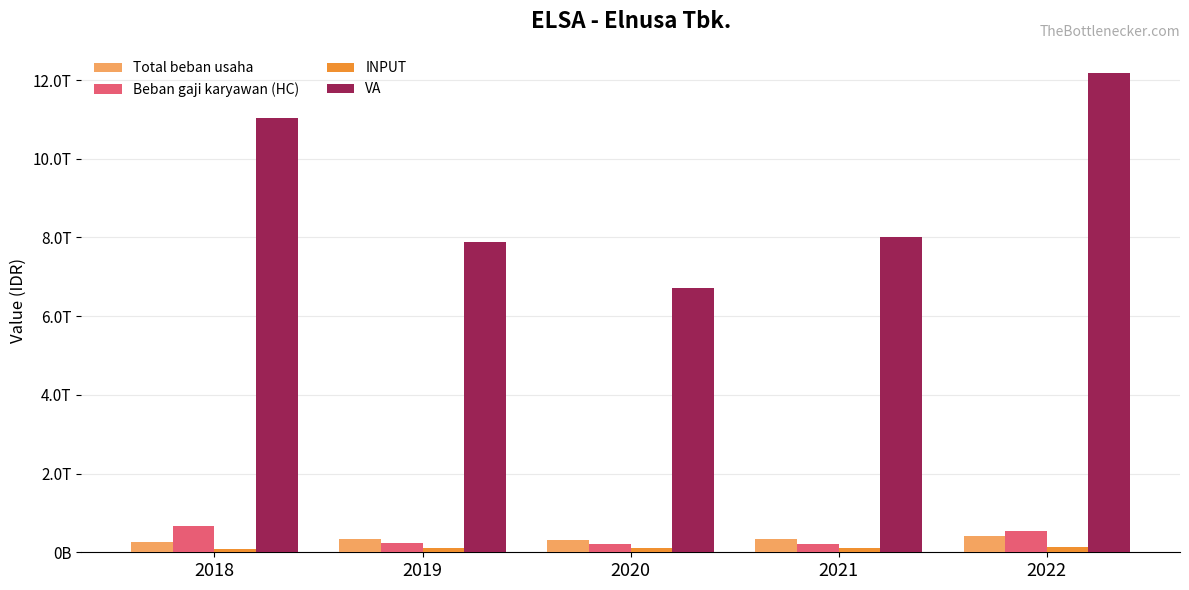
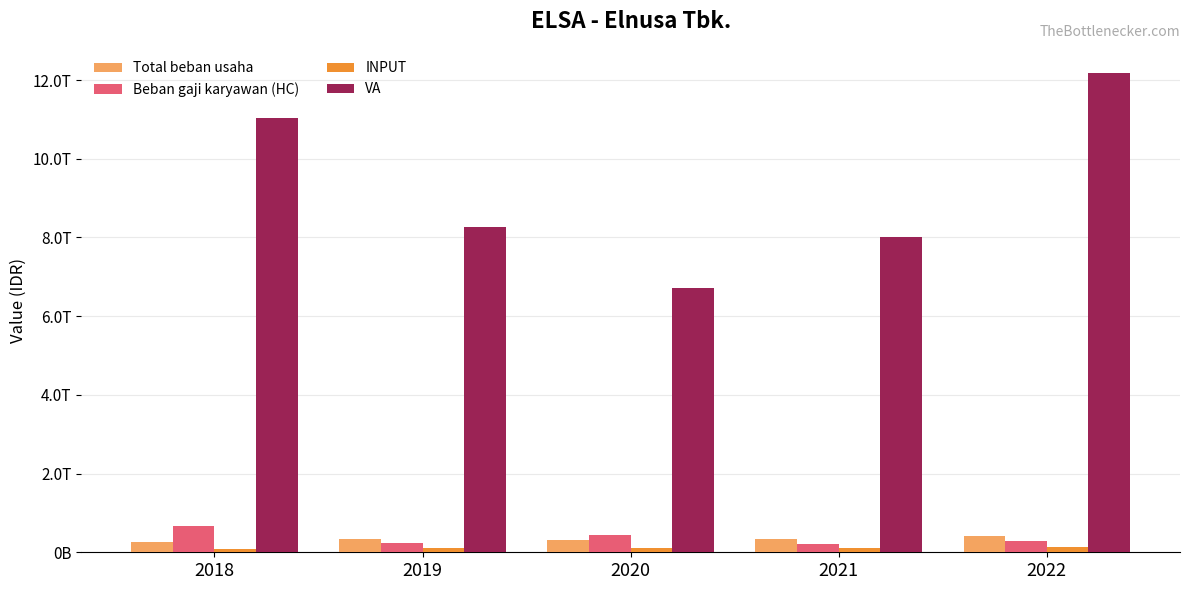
VA, 2019: 7.9T -> 8.3T
Beban gaji karyawan (HC), 2020: 0.2T -> 0.4T
Beban gaji karyawan (HC), 2022: 0.5T -> 0.3T
